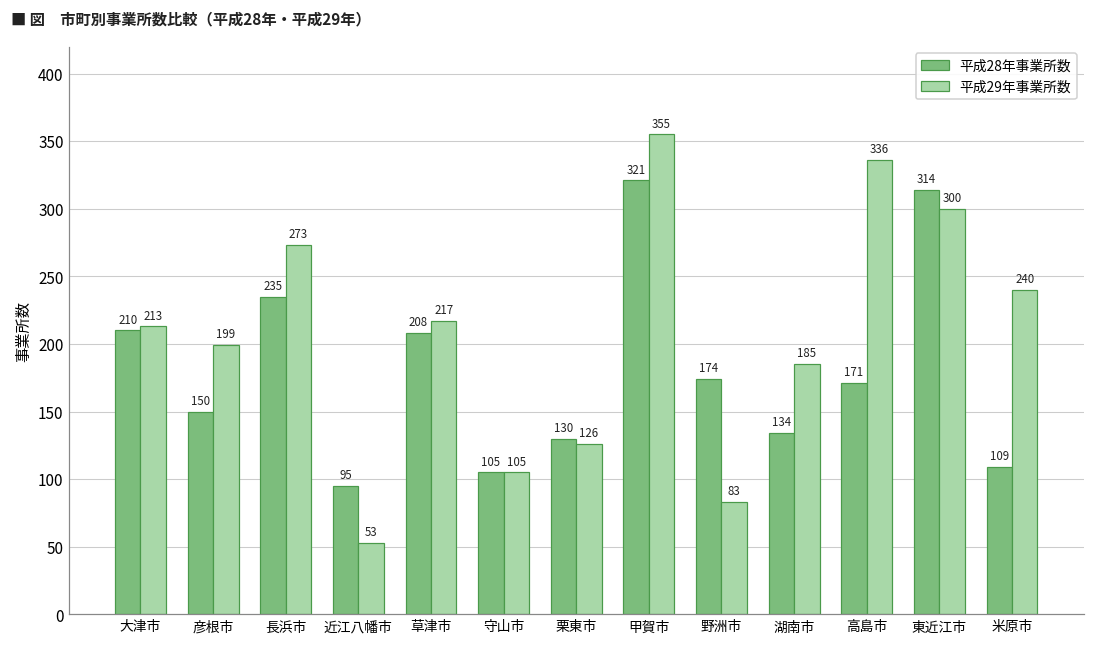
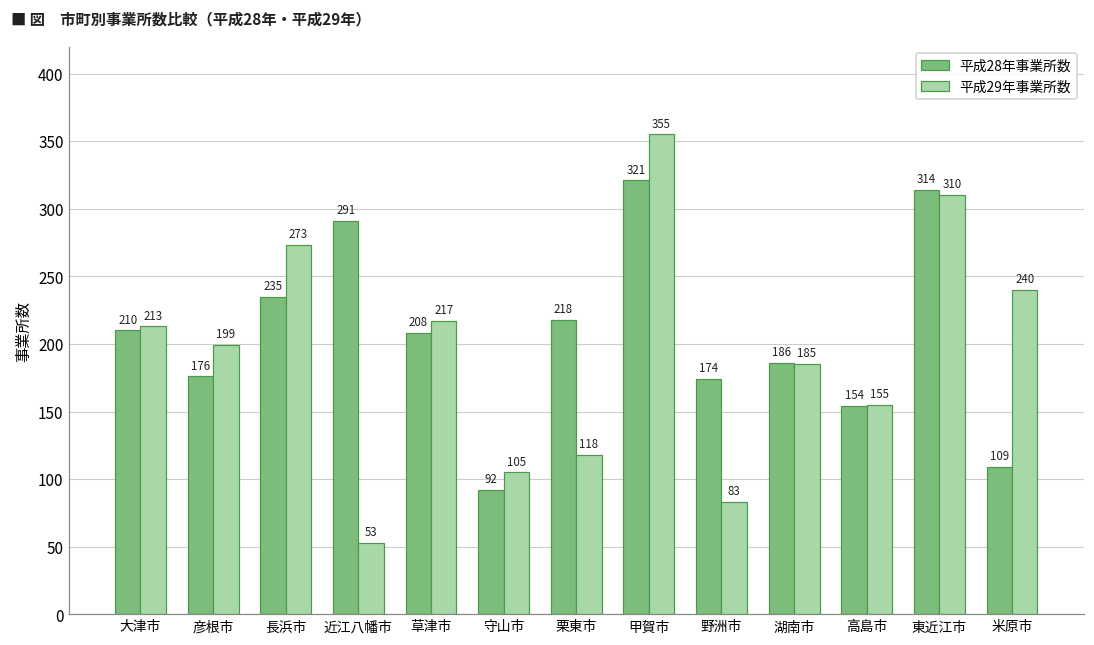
平成28年事業所数, 彦根市: 150 -> 176
平成28年事業所数, 近江八幡市: 95 -> 291
平成28年事業所数, 守山市: 105 -> 92
平成28年事業所数, 栗東市: 130 -> 218
平成29年事業所数, 栗東市: 126 -> 118
平成28年事業所数, 湖南市: 134 -> 186
平成28年事業所数, 高島市: 171 -> 154
平成29年事業所数, 高島市: 336 -> 155
平成29年事業所数, 東近江市: 300 -> 310
